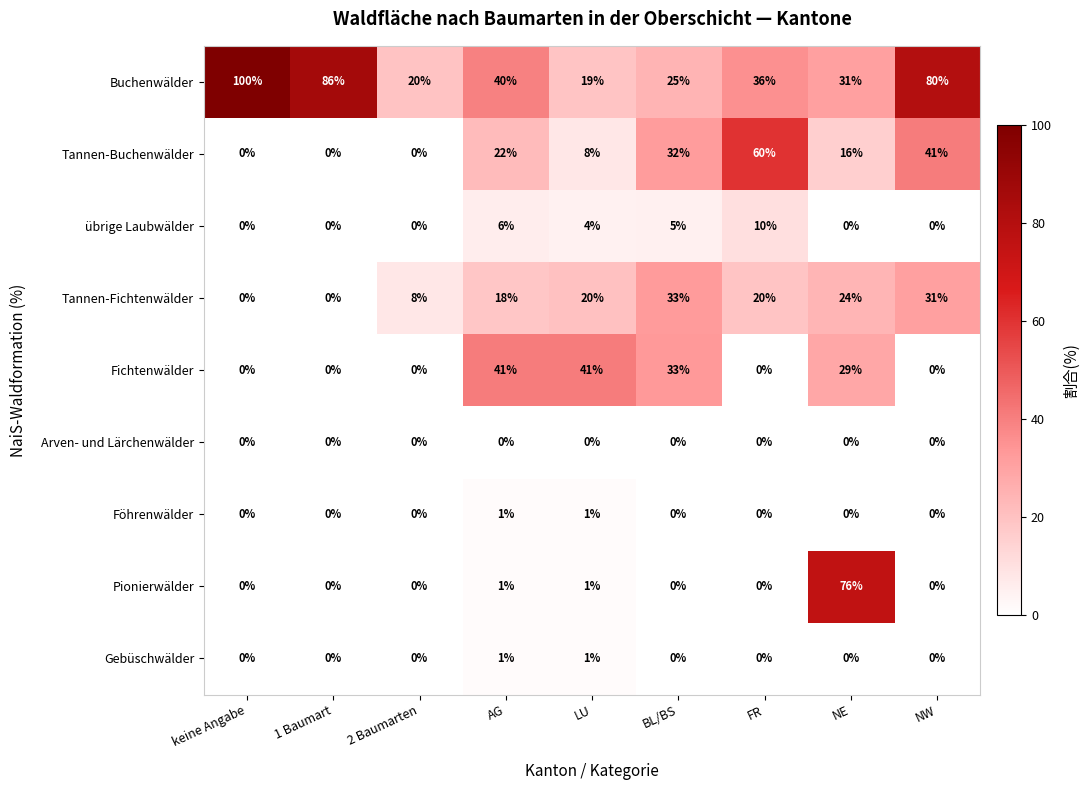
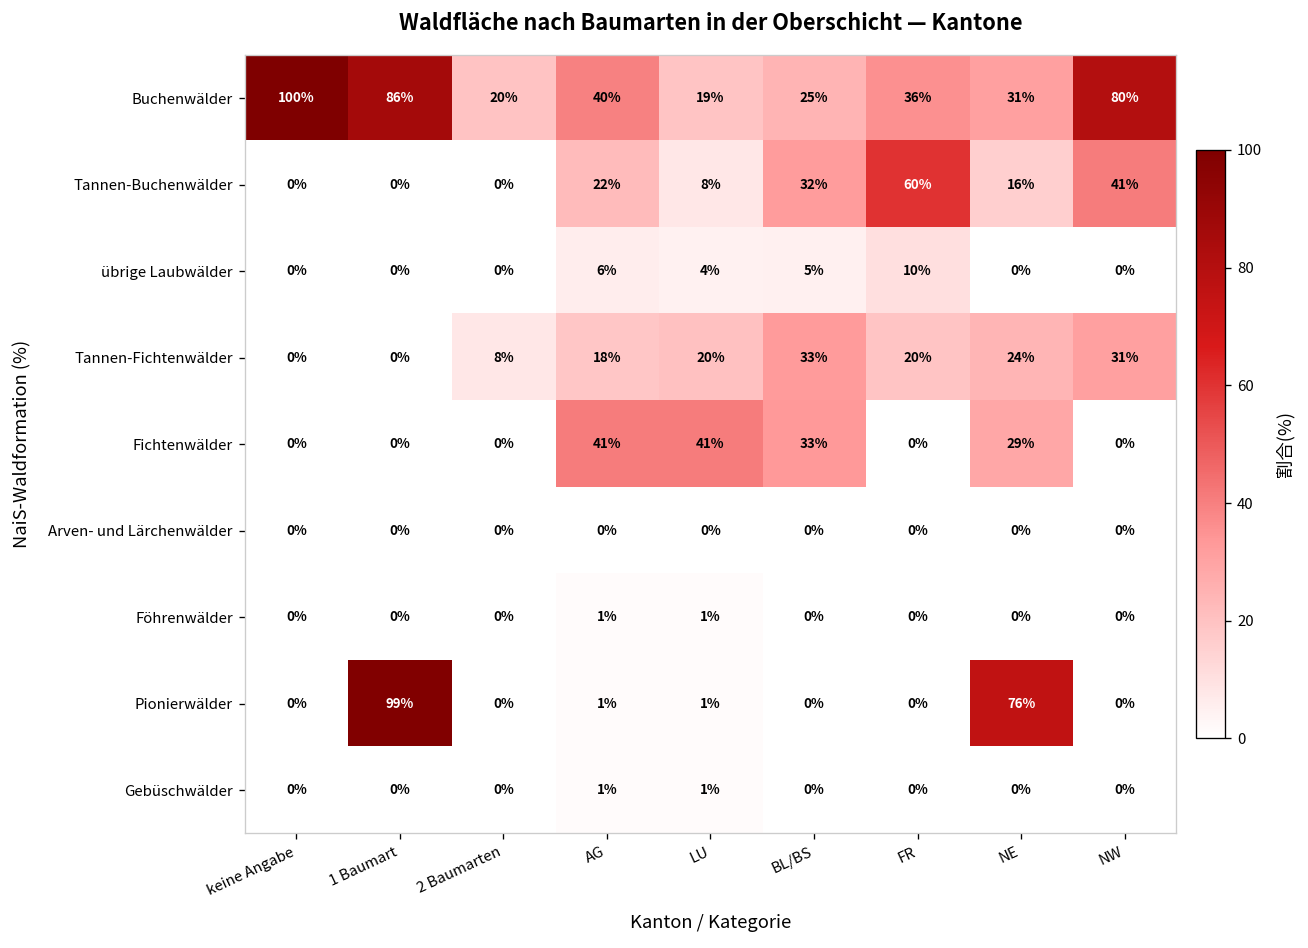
Pionierwälder, 1 Baumart: 0% -> 99%
